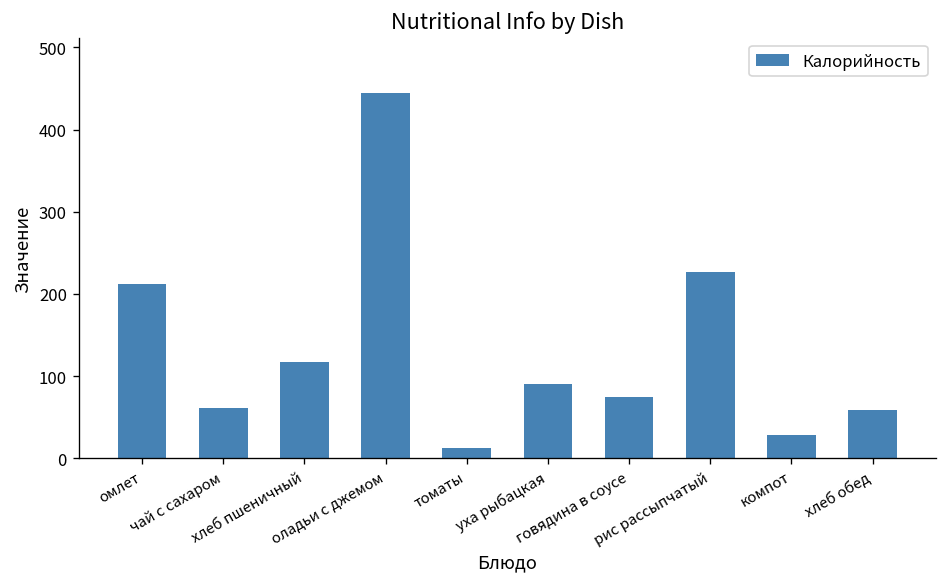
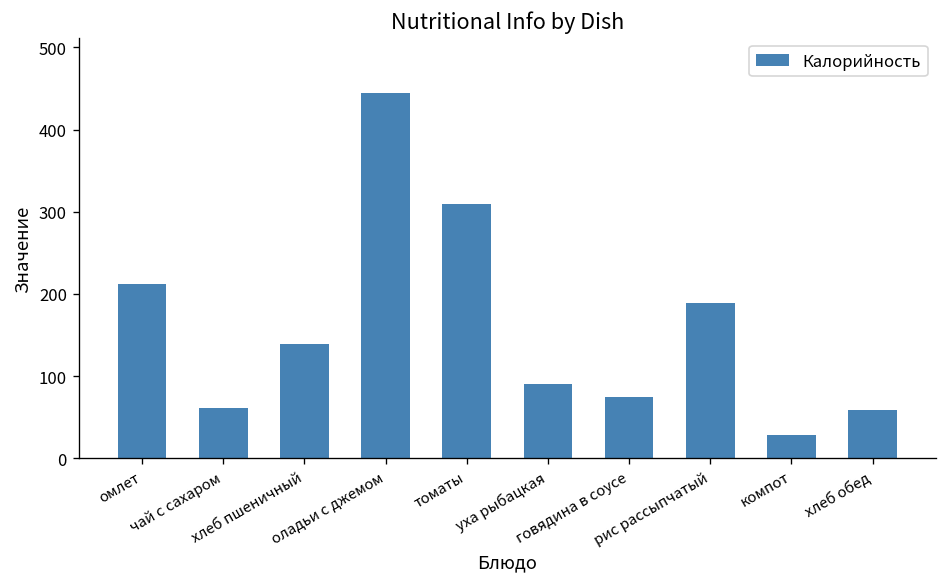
хлеб пшеничный: 120 -> 140
томаты: 10 -> 310
рис рассыпчатый: 230 -> 190
